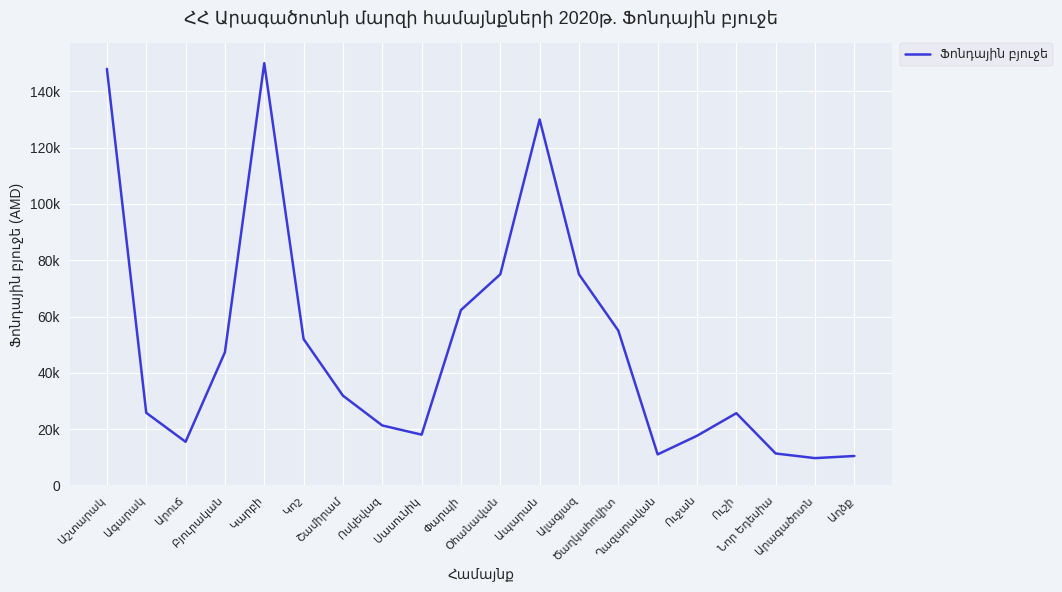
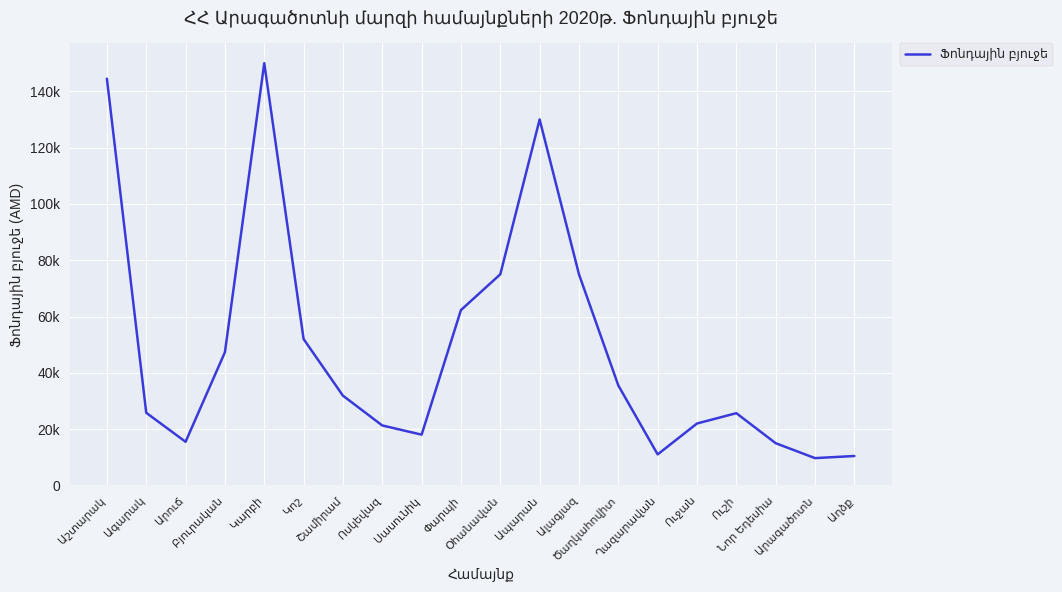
Աշտարակ: 148000 -> 145000
Ծաղկահովիտ: 55000 -> 36000
Ուջան: 18000 -> 22000
Նոր Եդեսիա: 11000 -> 15000
